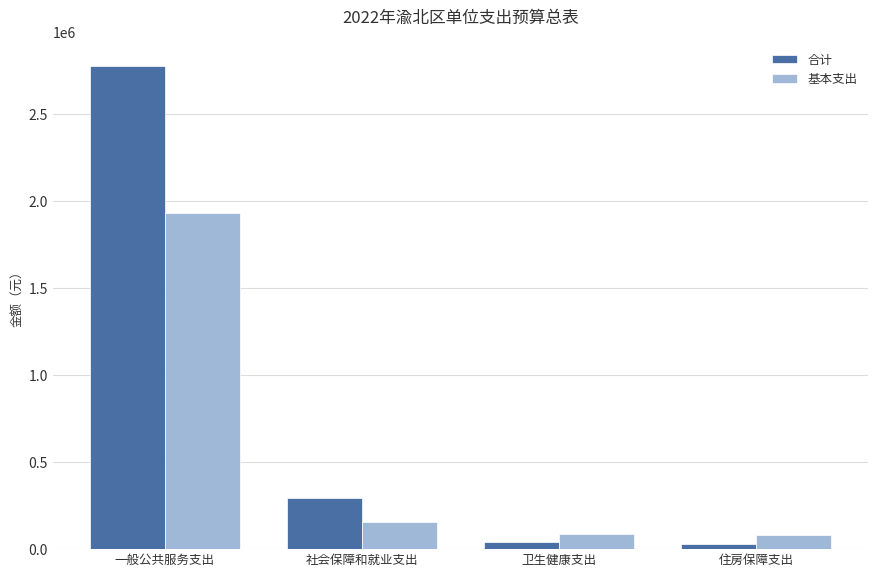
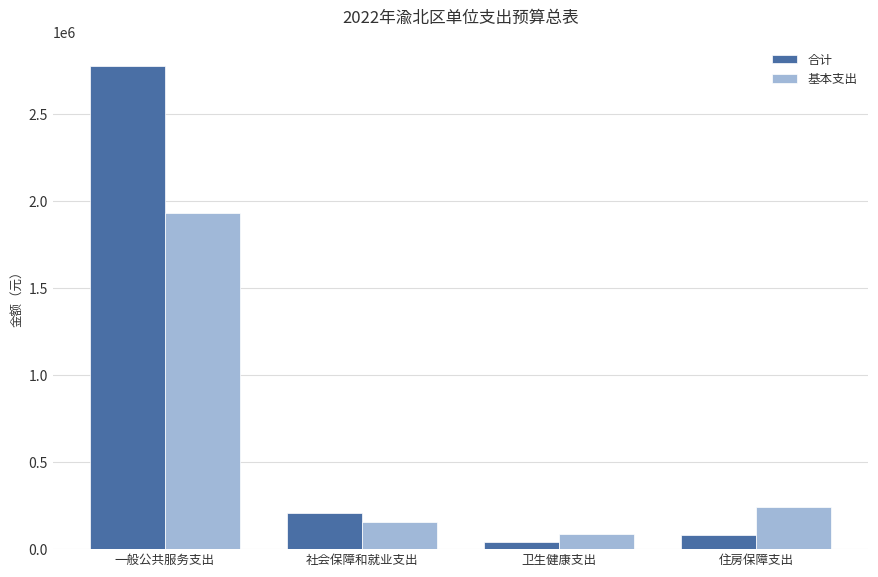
合计, 社会保障和就业支出: 290000 -> 210000
合计, 住房保障支出: 30000 -> 80000
基本支出, 住房保障支出: 80000 -> 240000
